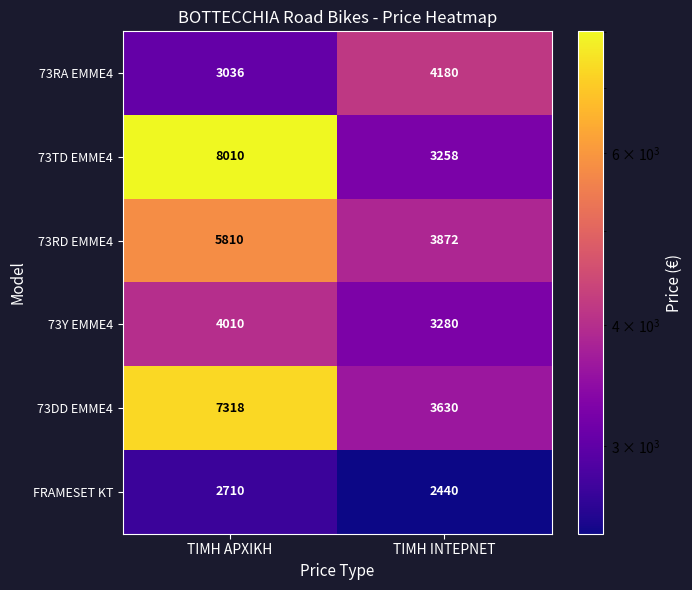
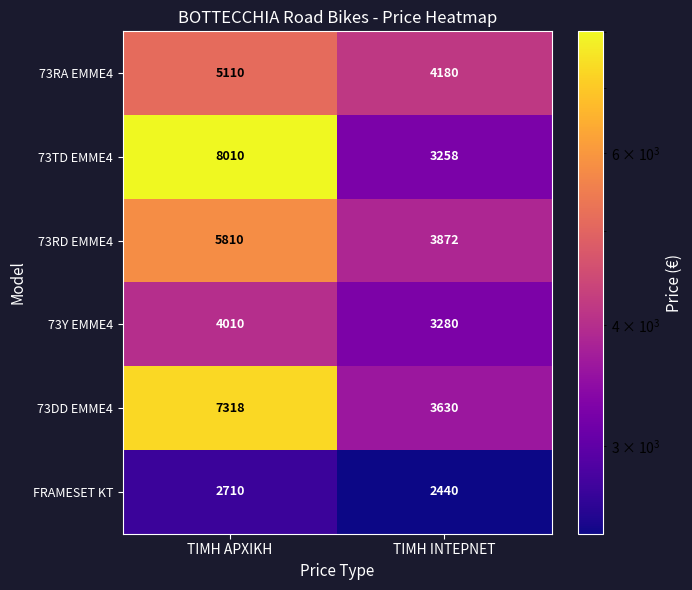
73RA EMME4, ΤΙΜΗ ΑΡΧΙΚΗ: 3036 -> 5110
